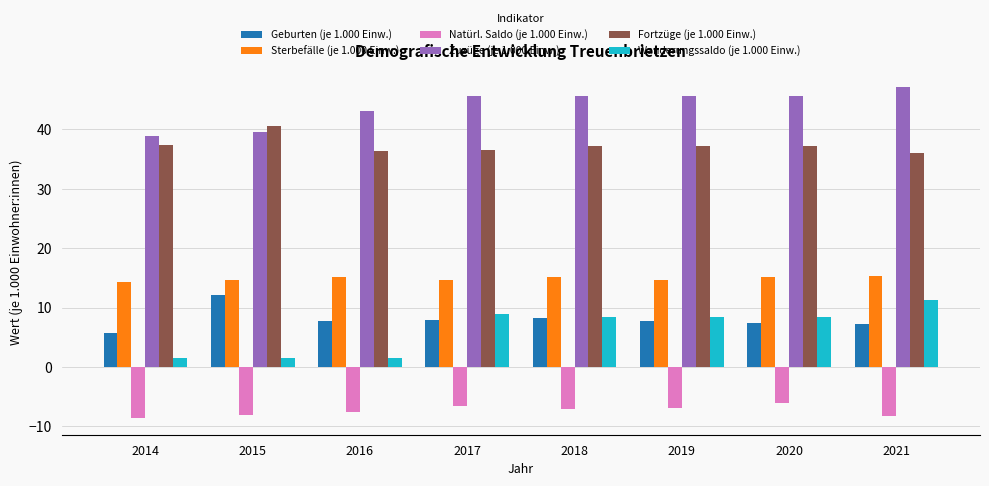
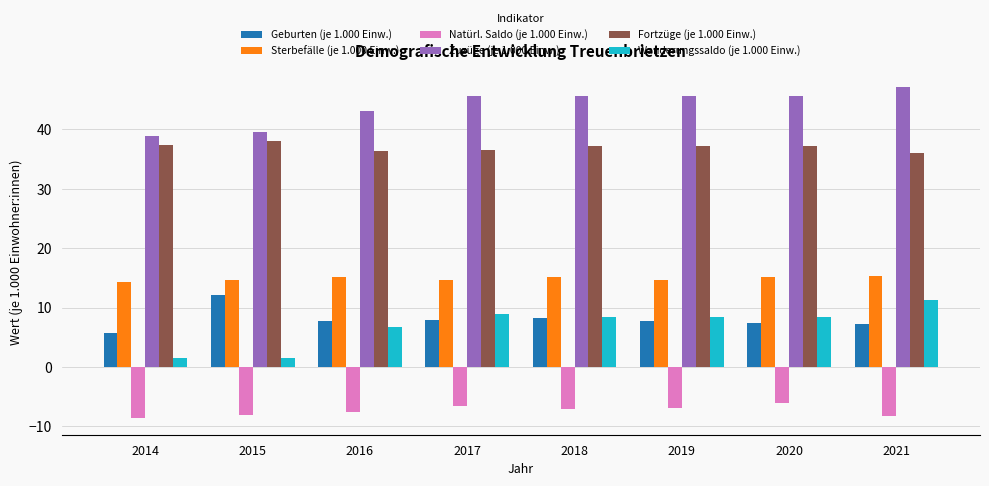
Fortzüge (je 1.000 Einw.), 2015: 41 -> 38
Wanderungssaldo (je 1.000 Einw.), 2016: 2 -> 7
